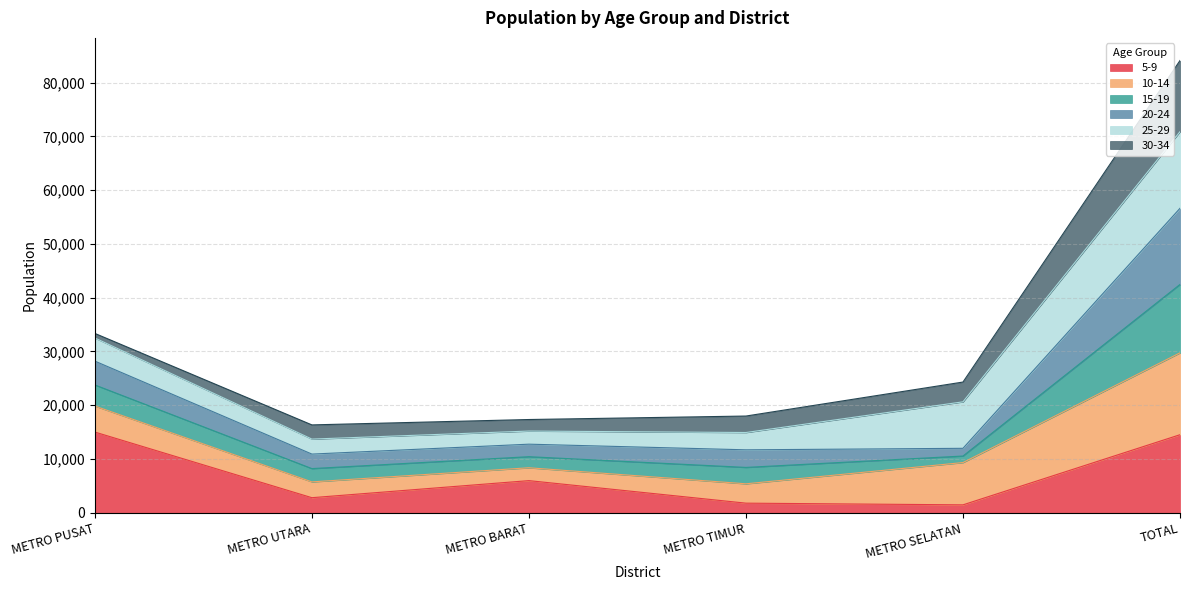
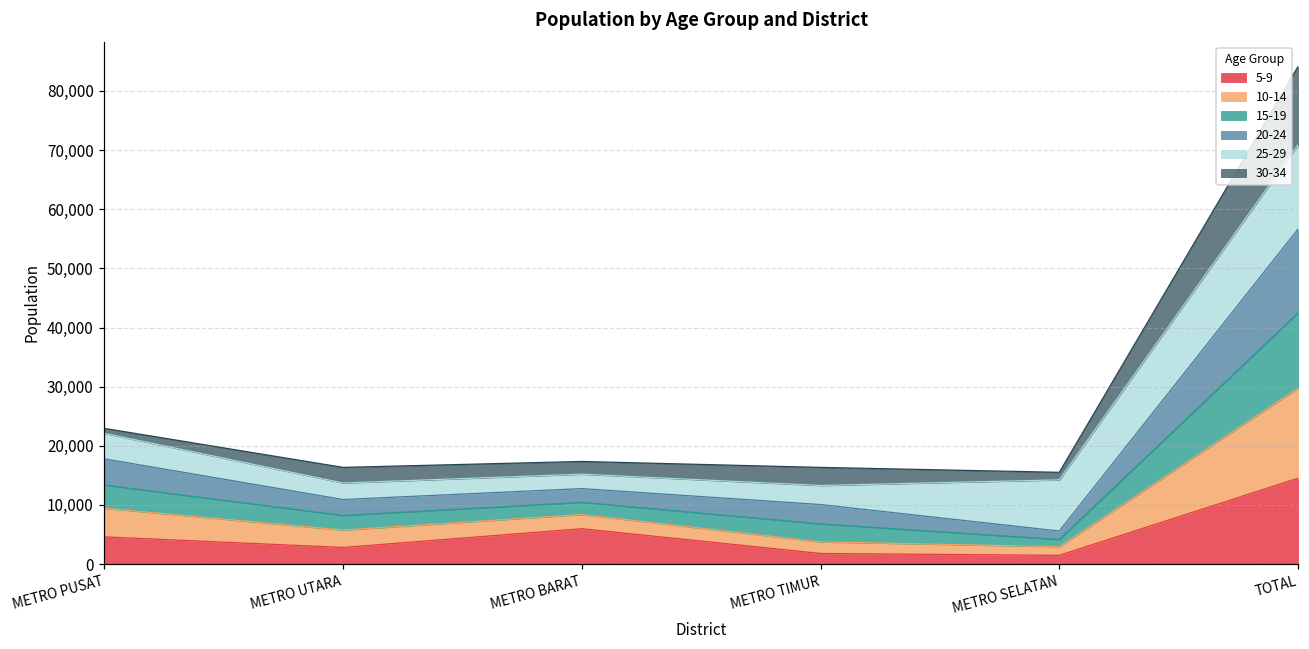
5-9, METRO PUSAT: 15,000 -> 5,000
10-14, METRO TIMUR: 4,000 -> 2,000
10-14, METRO SELATAN: 8,000 -> 1,000
30-34, METRO SELATAN: 4,000 -> 1,000
